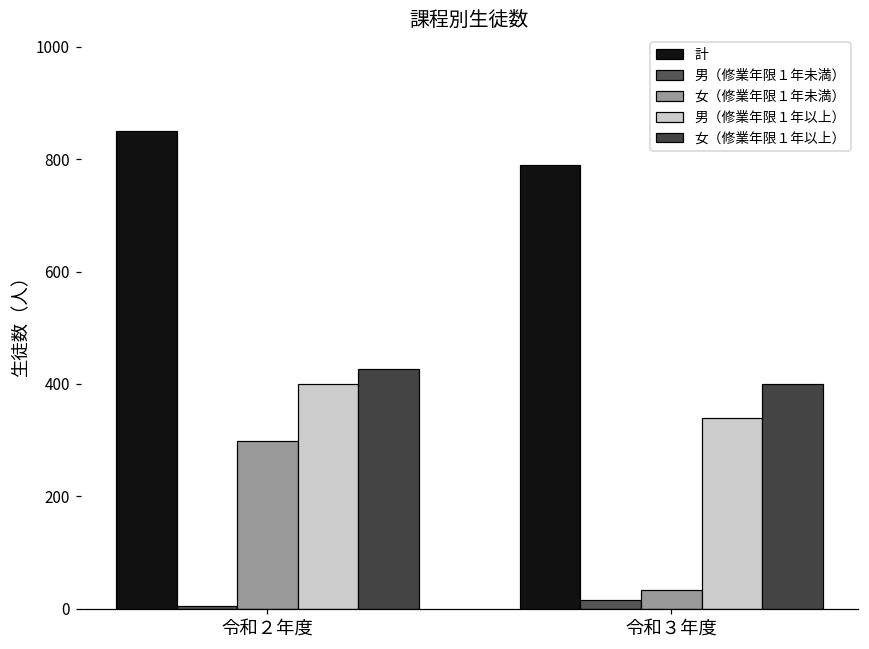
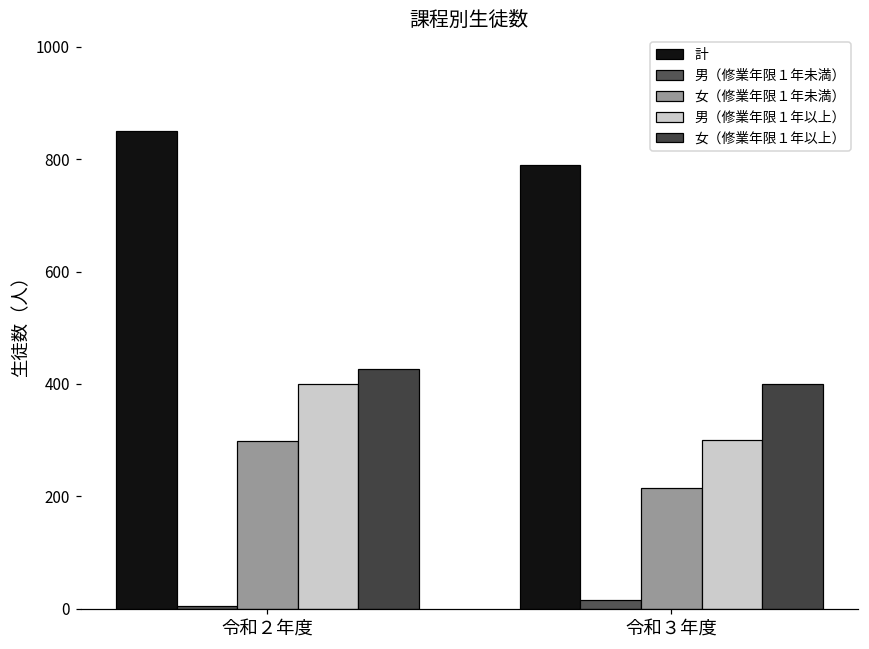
女（修業年限１年未満）, 令和３年度: 30 -> 210
男（修業年限１年以上）, 令和３年度: 340 -> 300
